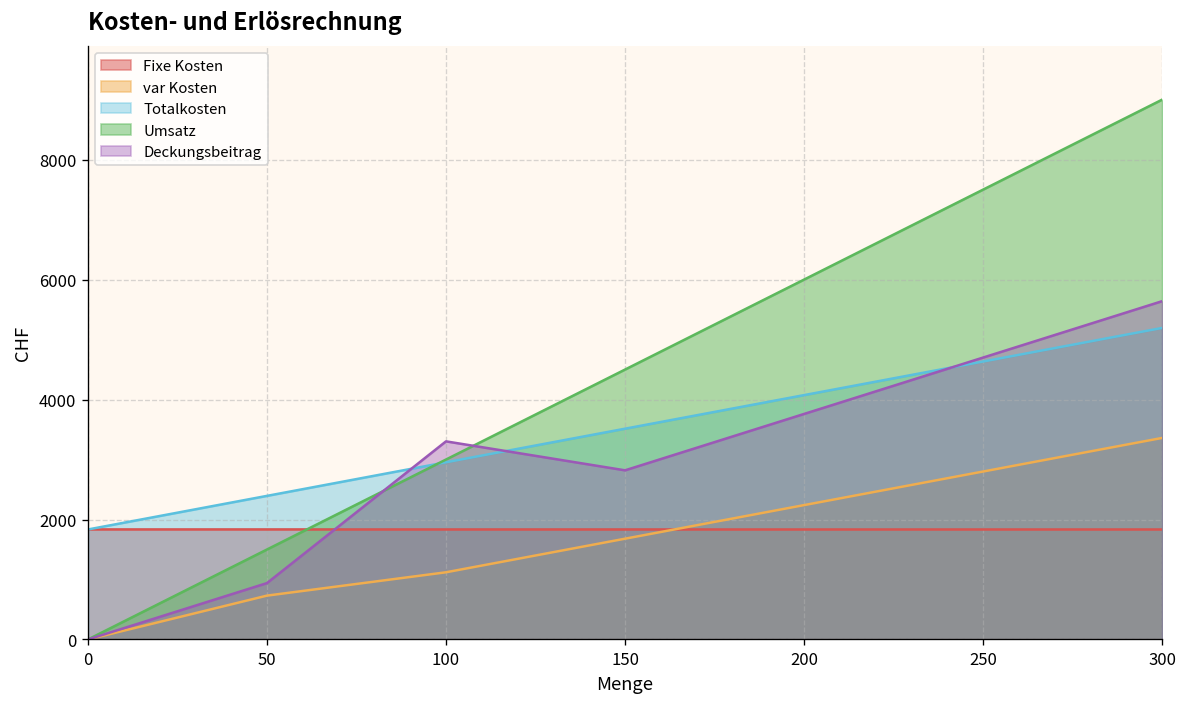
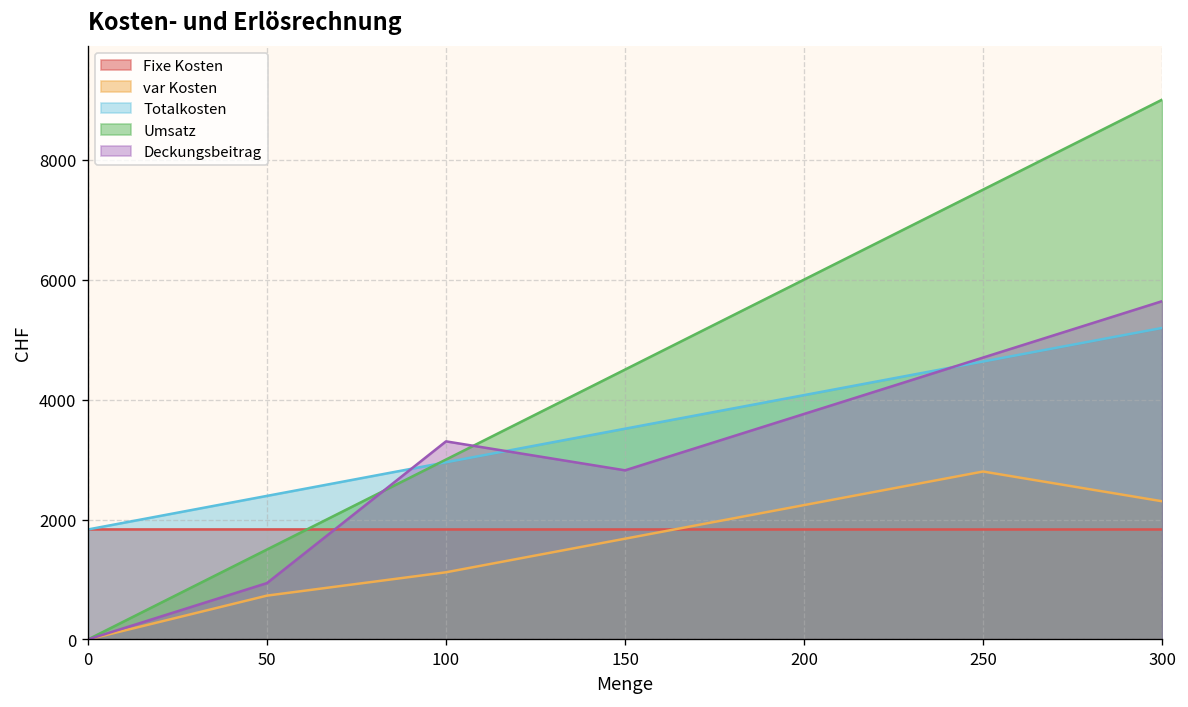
var Kosten, 300: 3400 -> 2300
